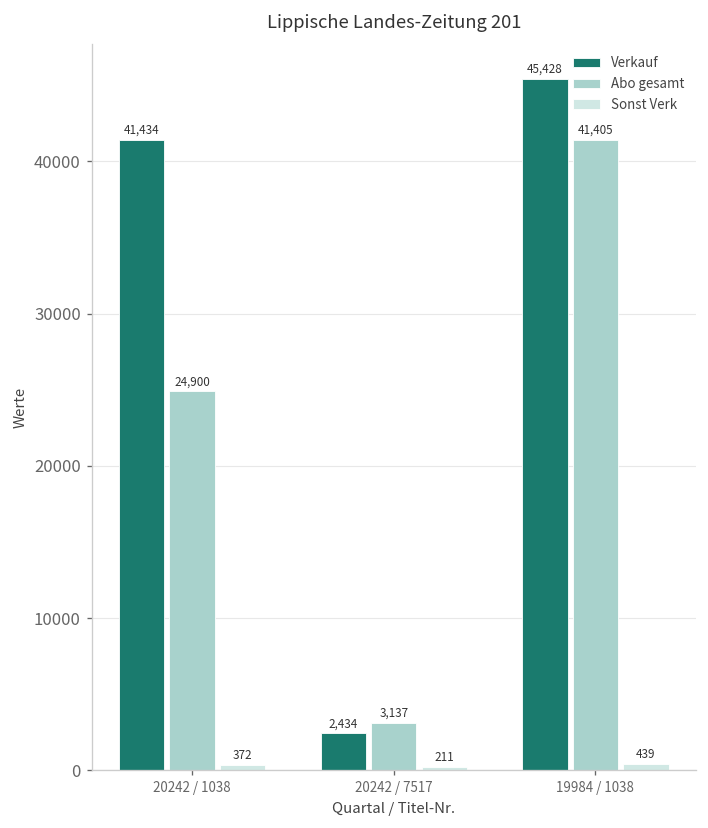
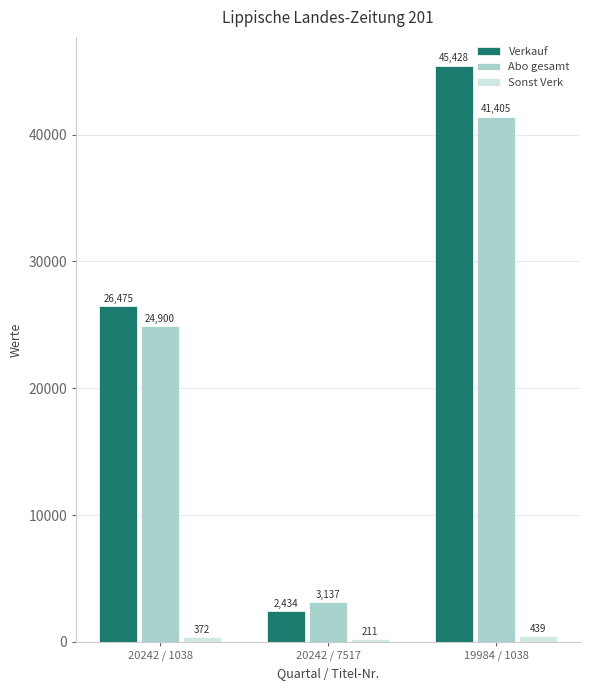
Verkauf, 20242 / 1038: 41,434 -> 26,475
